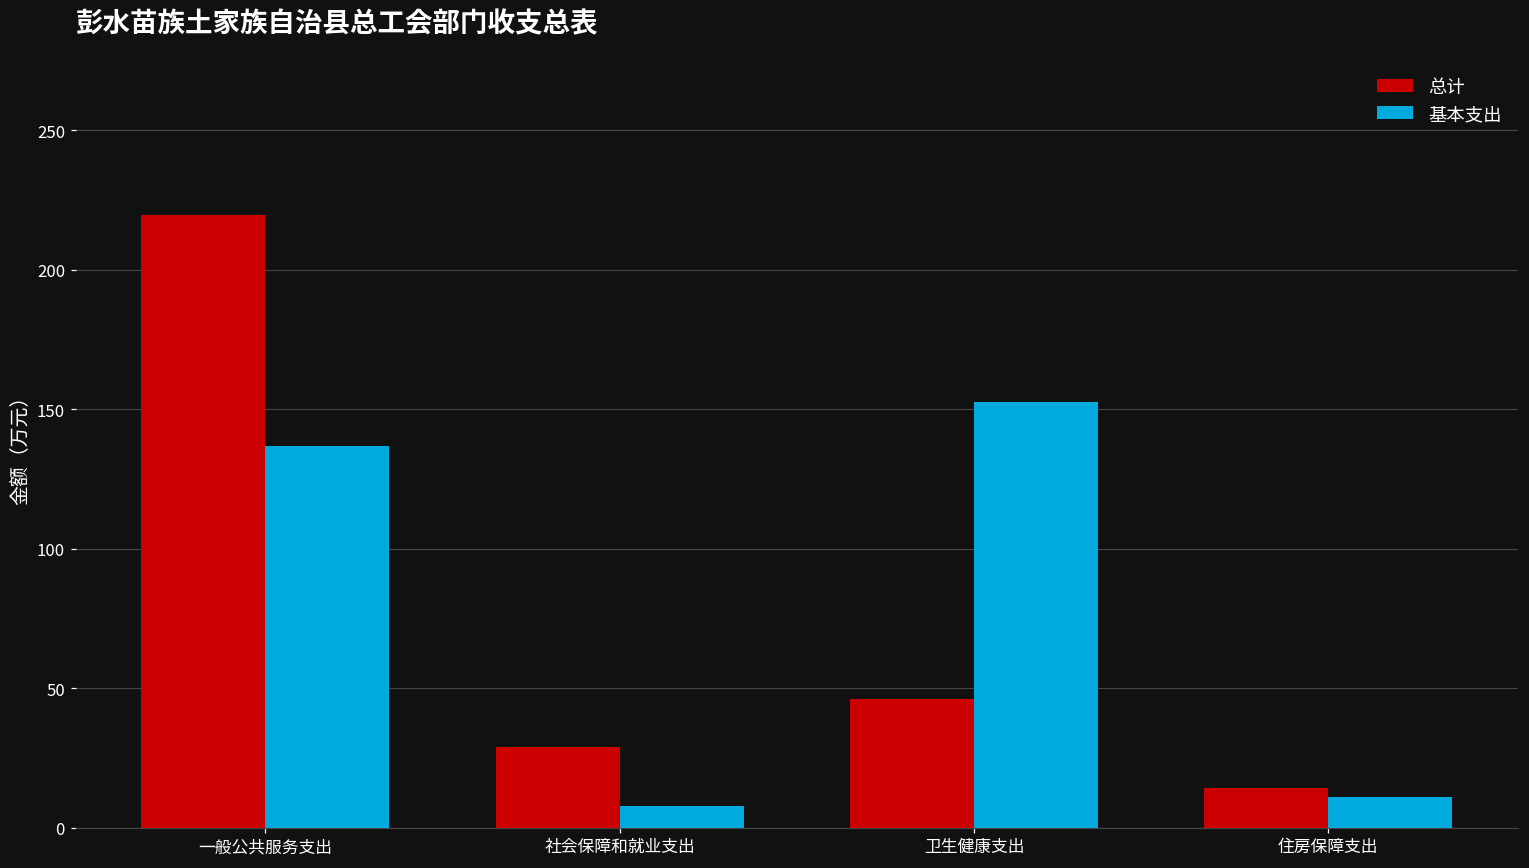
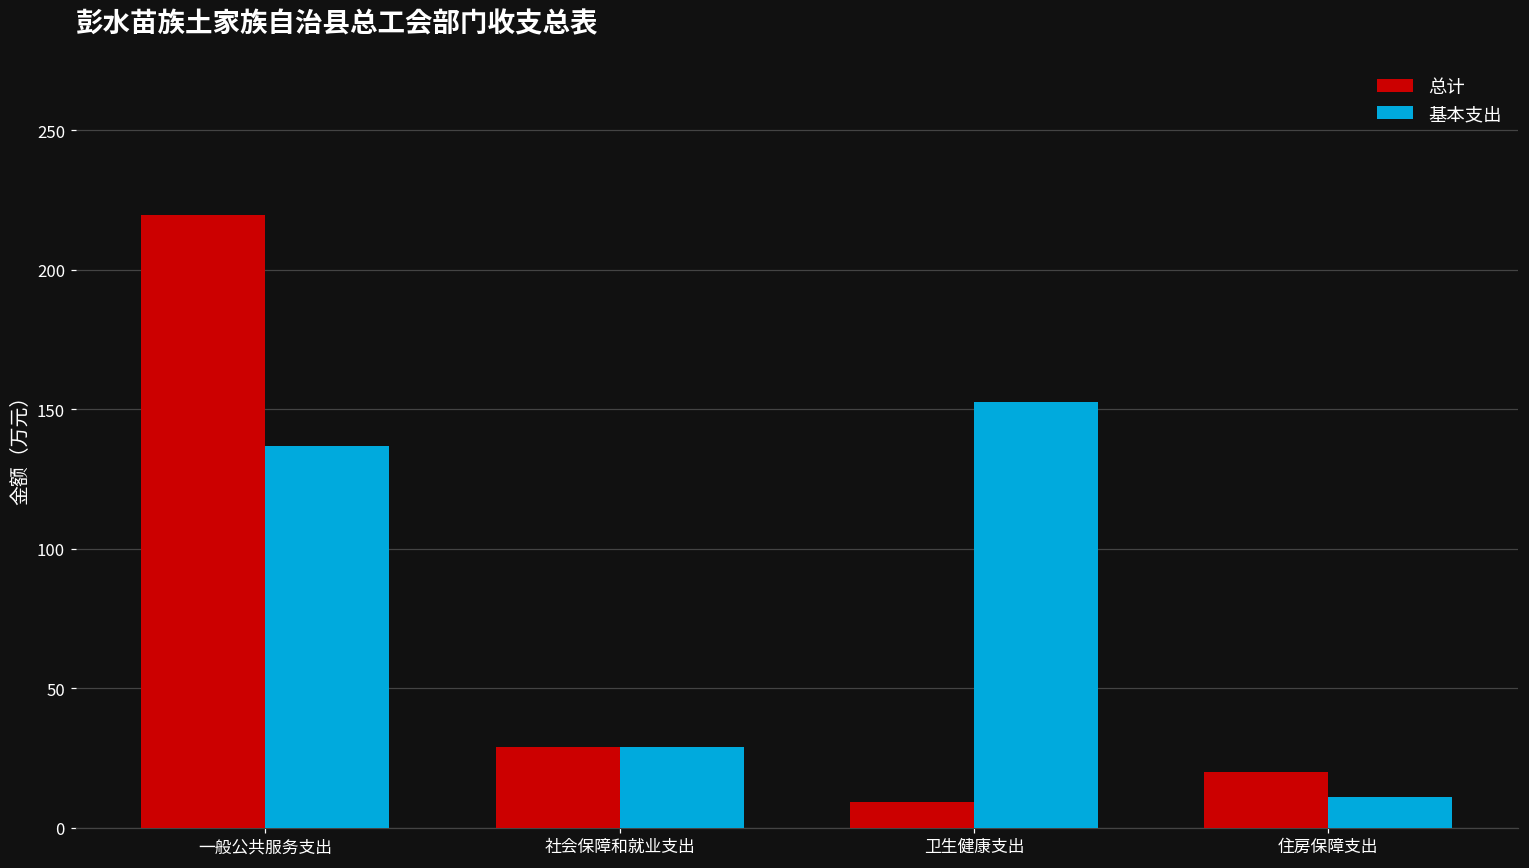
基本支出, 社会保障和就业支出: 8 -> 29
总计, 卫生健康支出: 46 -> 9
总计, 住房保障支出: 14 -> 20
